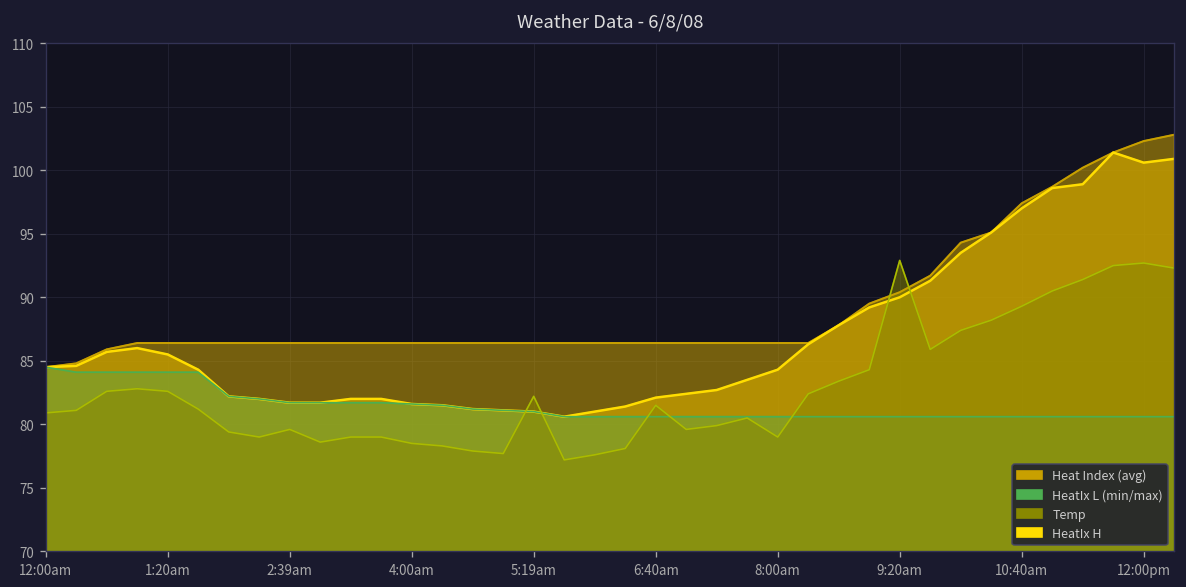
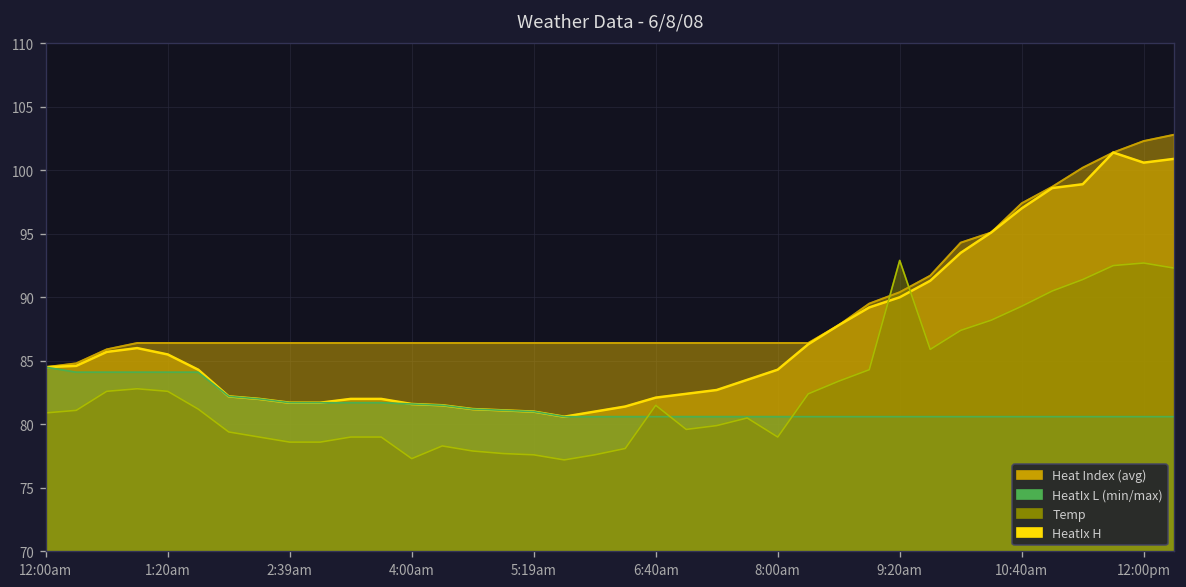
Temp, 2:39am: 79.6 -> 78.6
Temp, 4:00am: 78.5 -> 77.3
Temp, 5:19am: 82.2 -> 77.6
